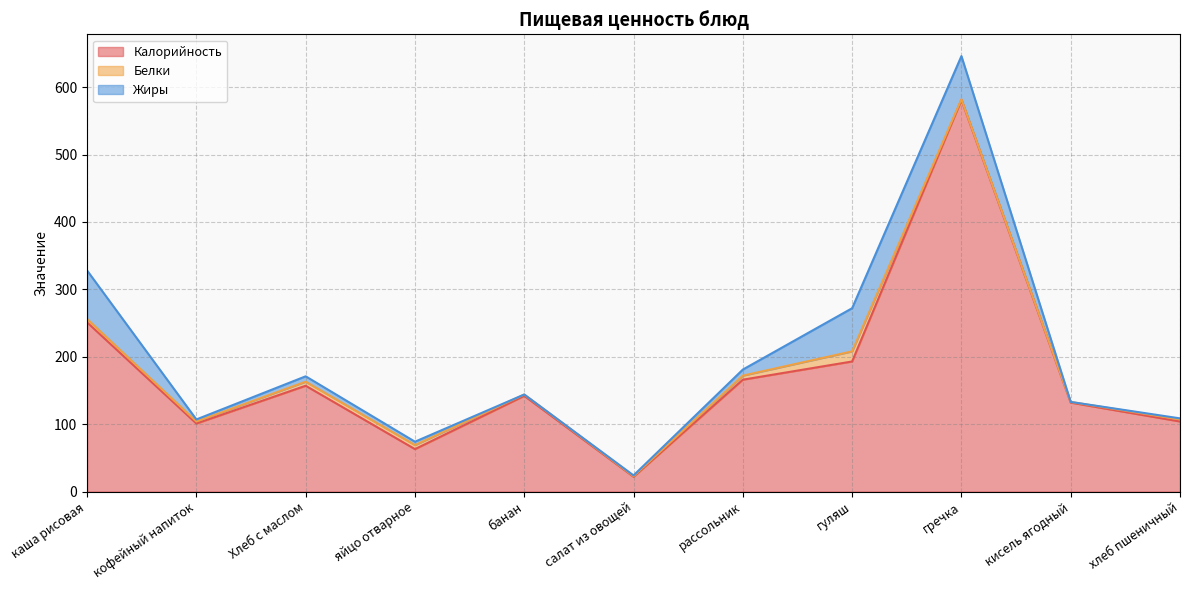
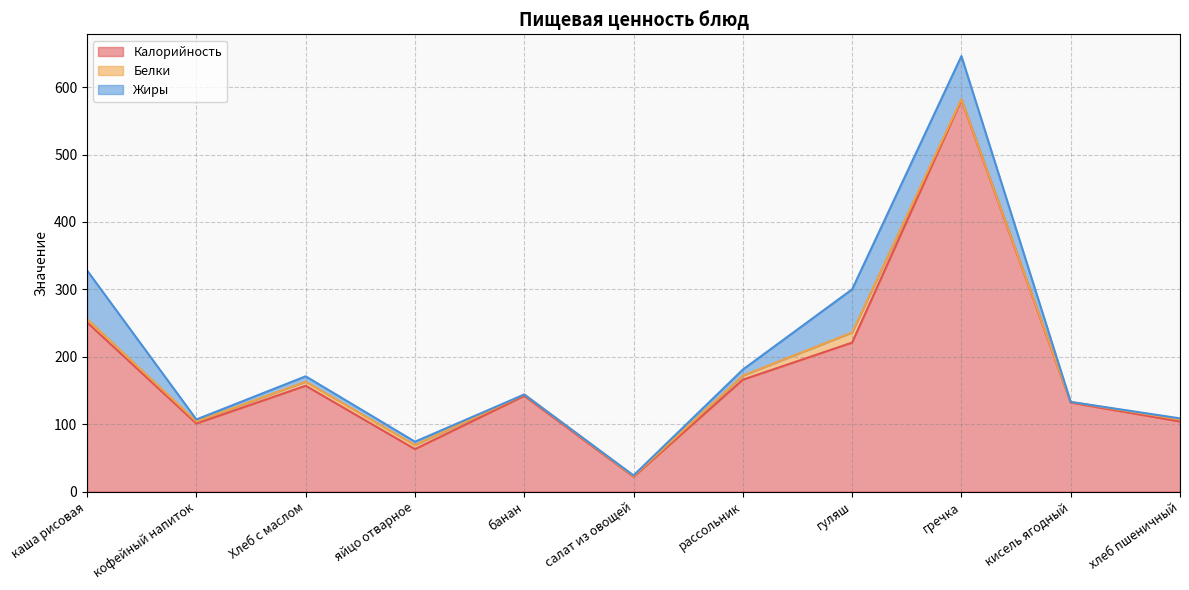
Калорийность, гуляш: 190 -> 220
